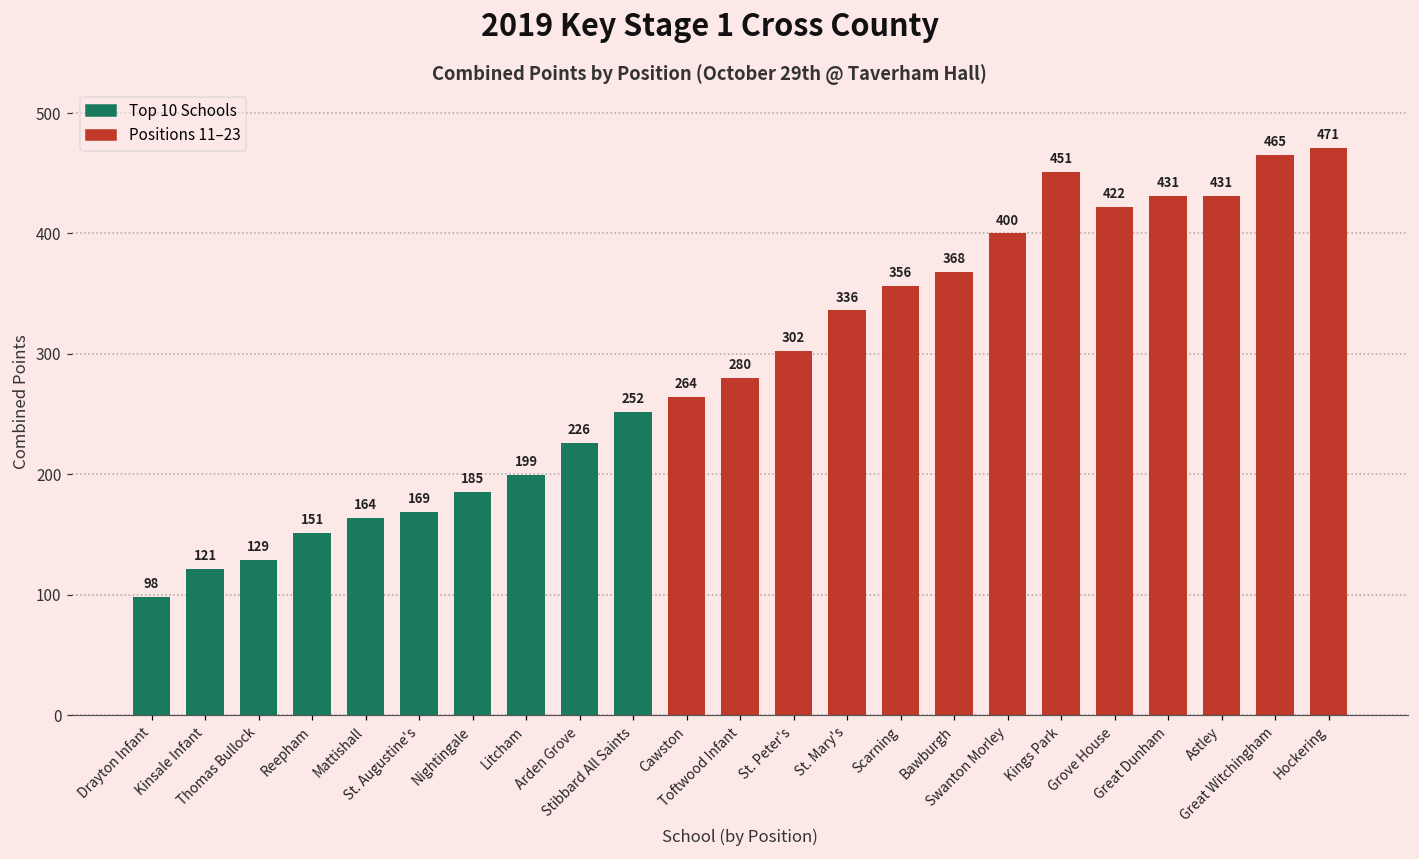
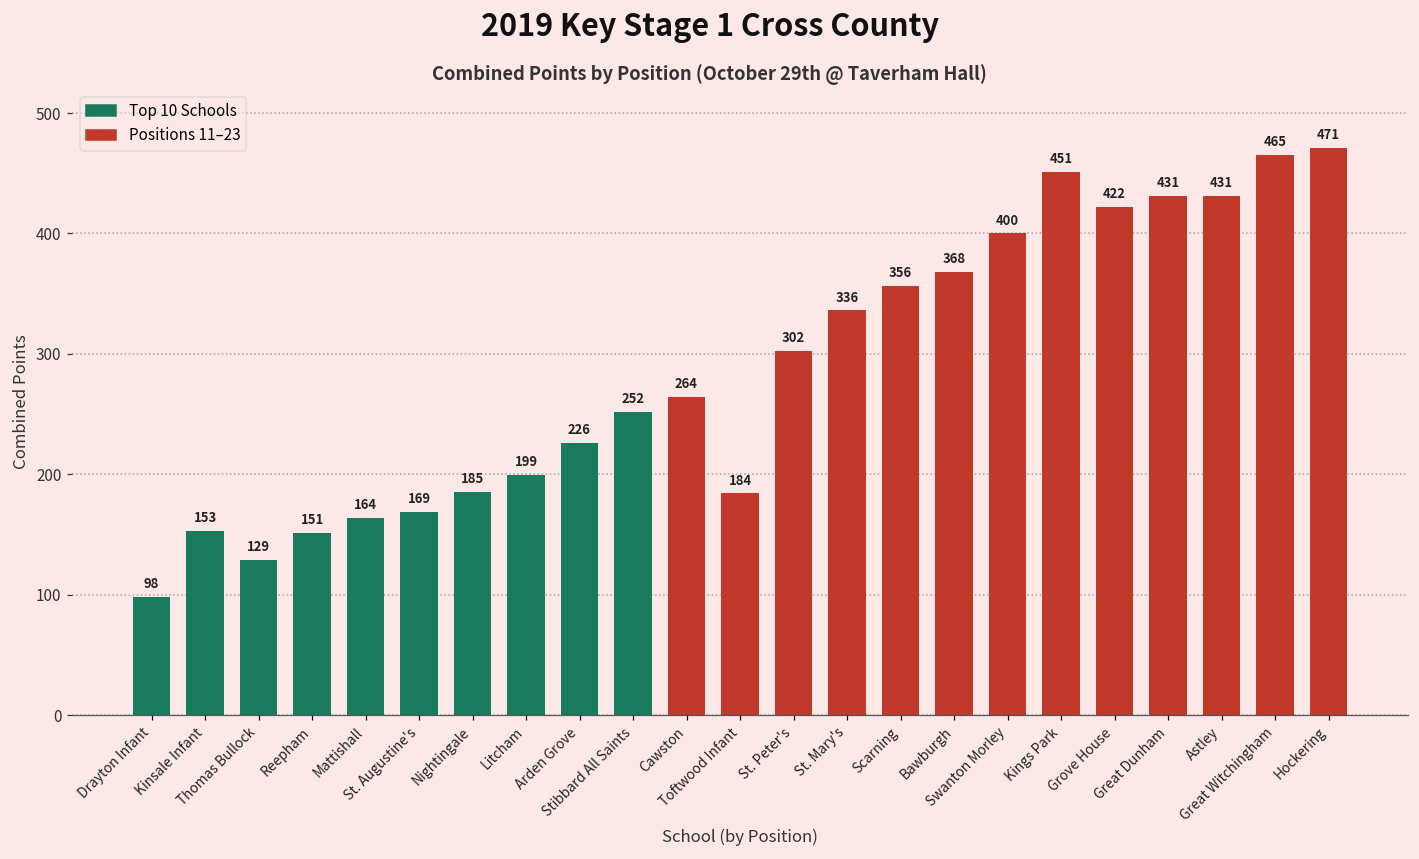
Kinsale Infant: 121 -> 153
Toftwood Infant: 280 -> 184
